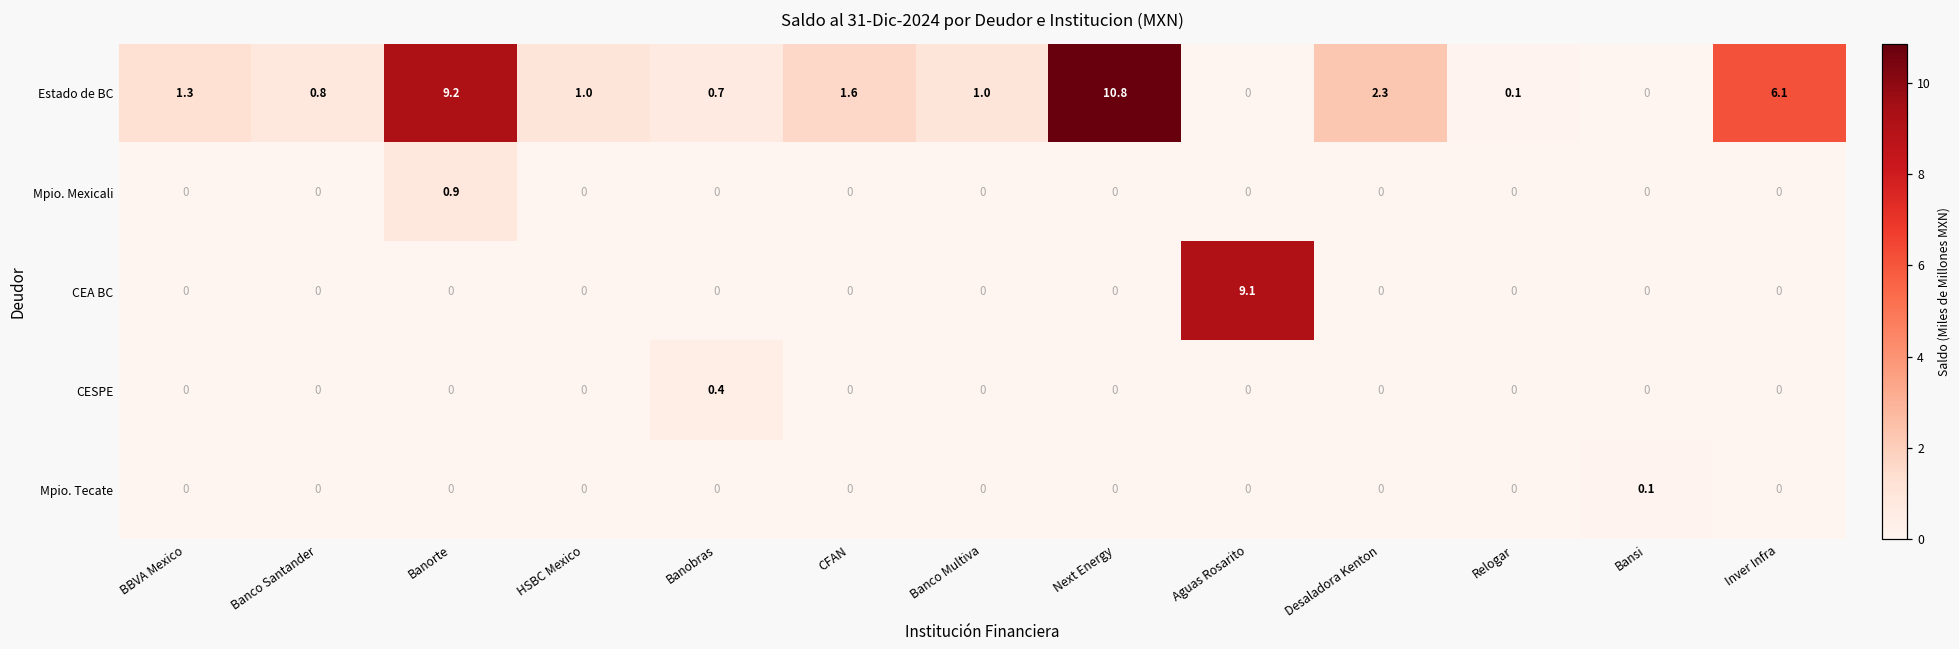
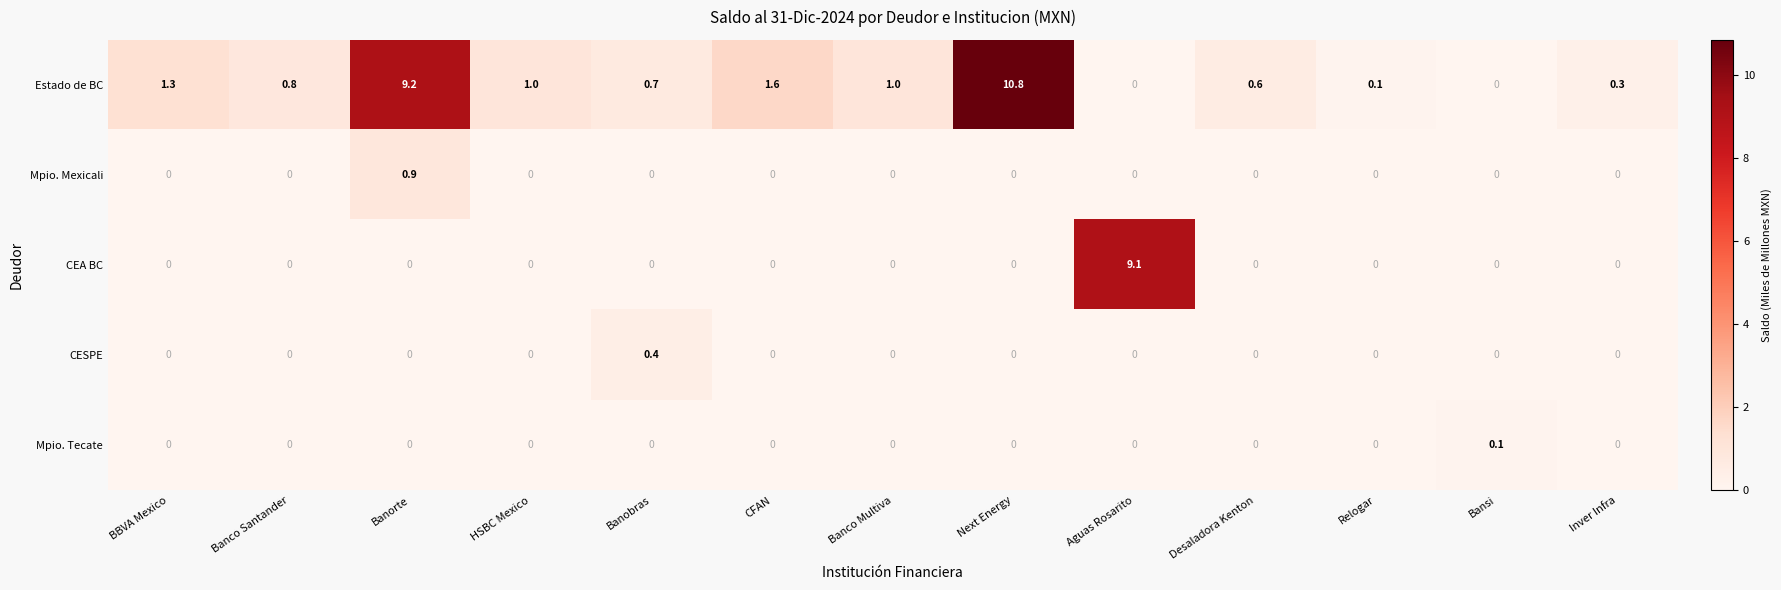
Estado de BC, Desaladora Kenton: 2.3 -> 0.6
Estado de BC, Inver Infra: 6.1 -> 0.3
